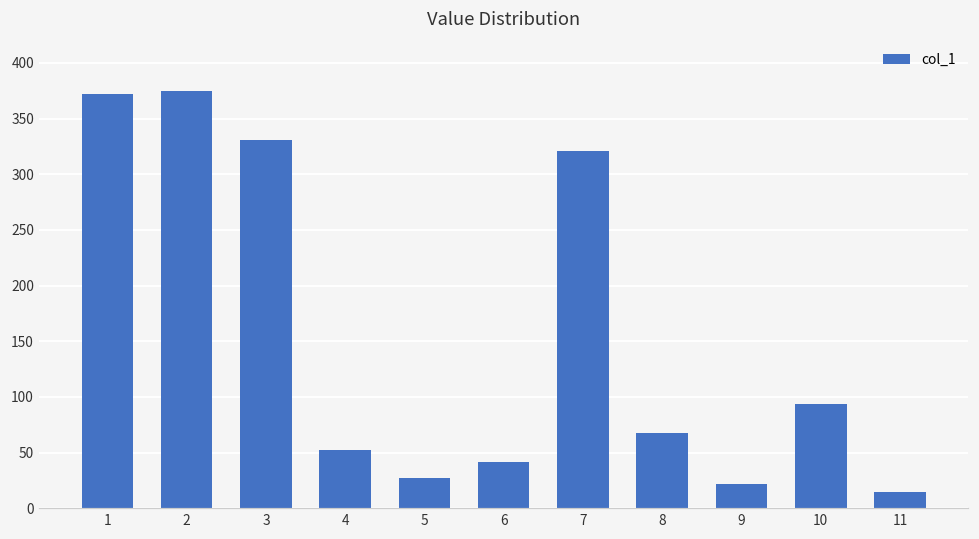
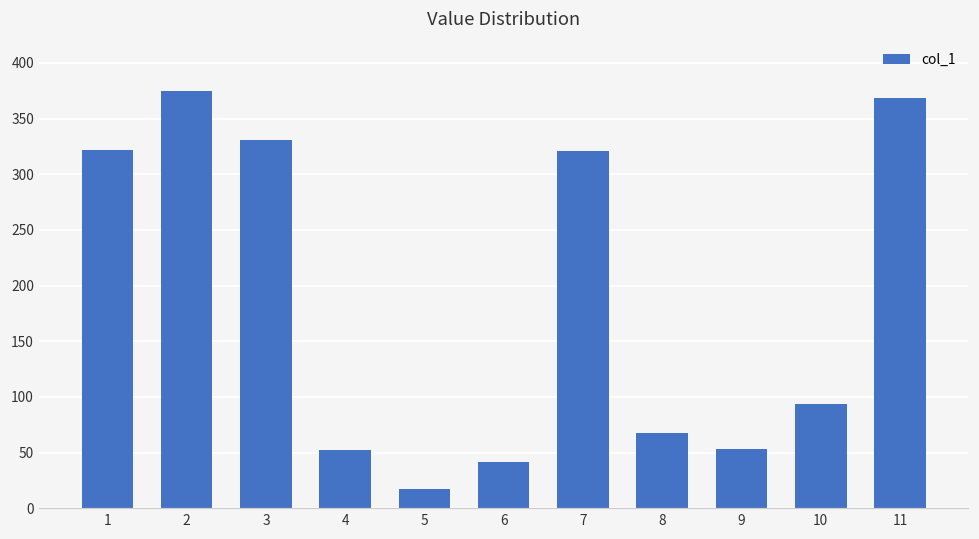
1: 372 -> 322
5: 27 -> 17
9: 22 -> 53
11: 15 -> 368
